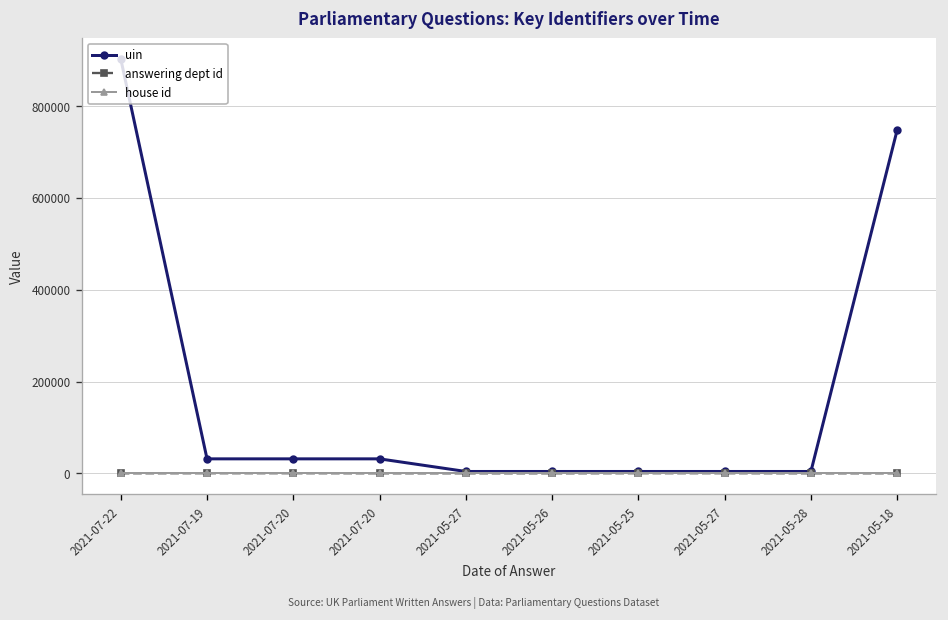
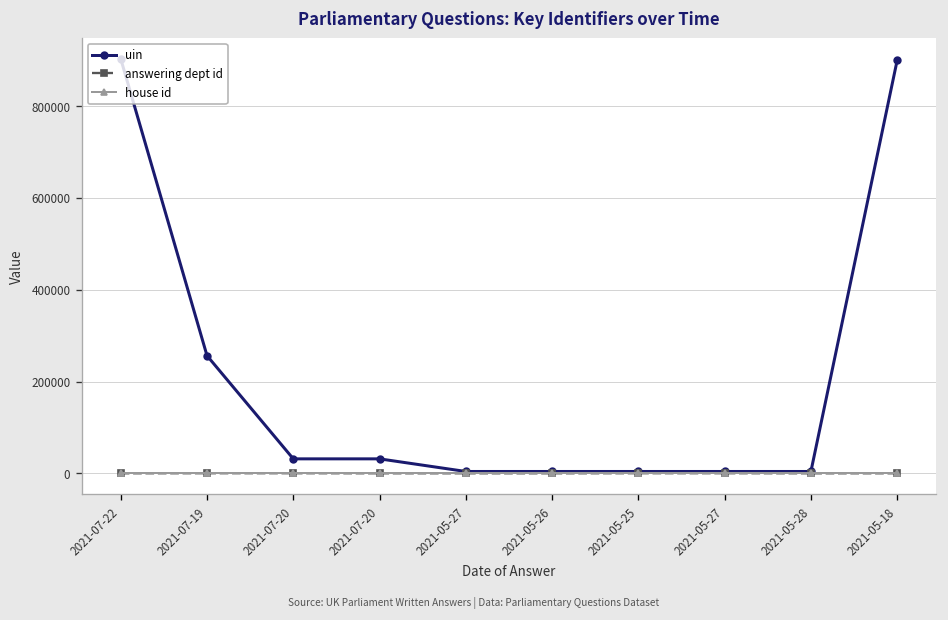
uin, 2021-07-19: 30000 -> 260000
uin, 2021-05-18: 750000 -> 900000
